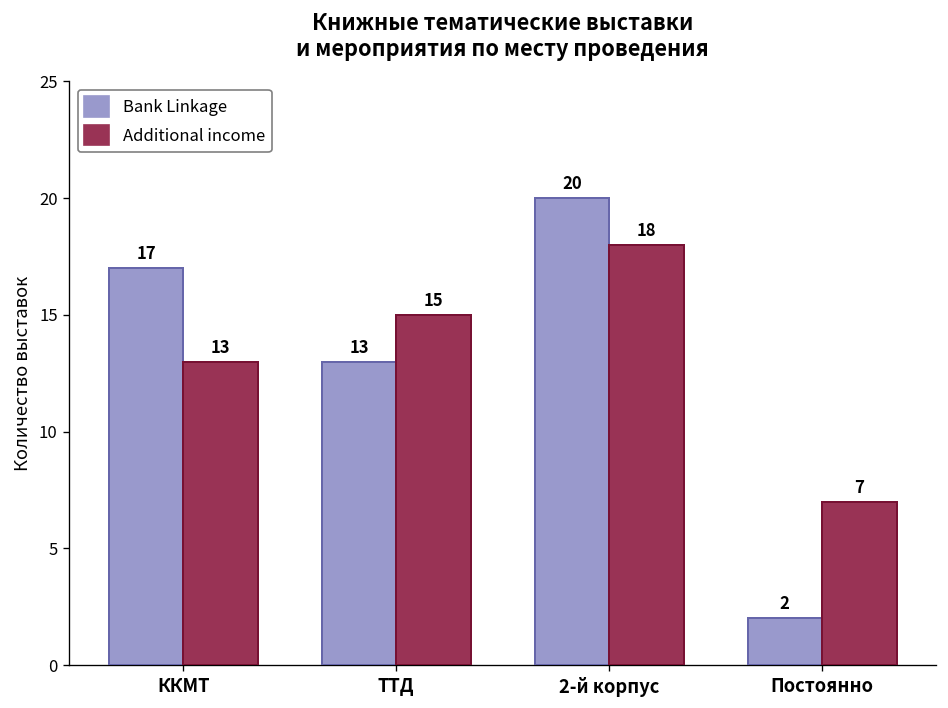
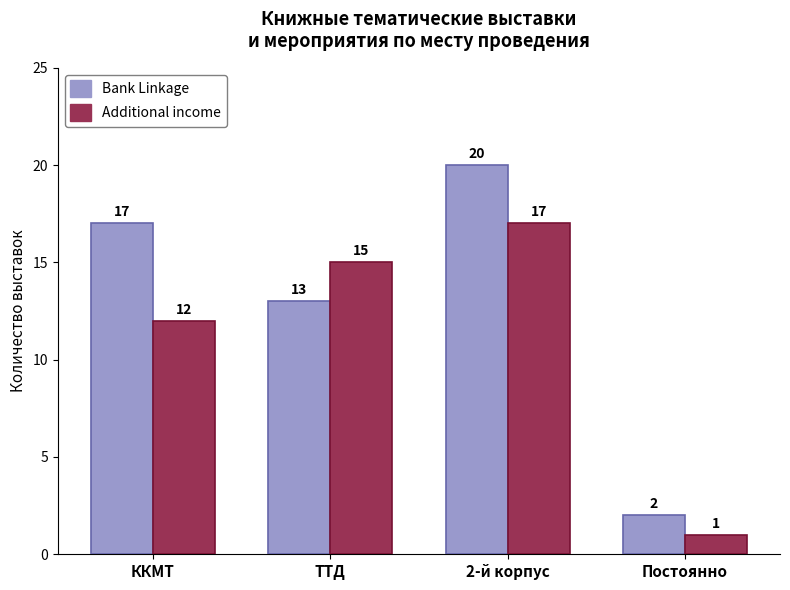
Additional income, ККМТ: 13 -> 12
Additional income, 2-й корпус: 18 -> 17
Additional income, Постоянно: 7 -> 1
